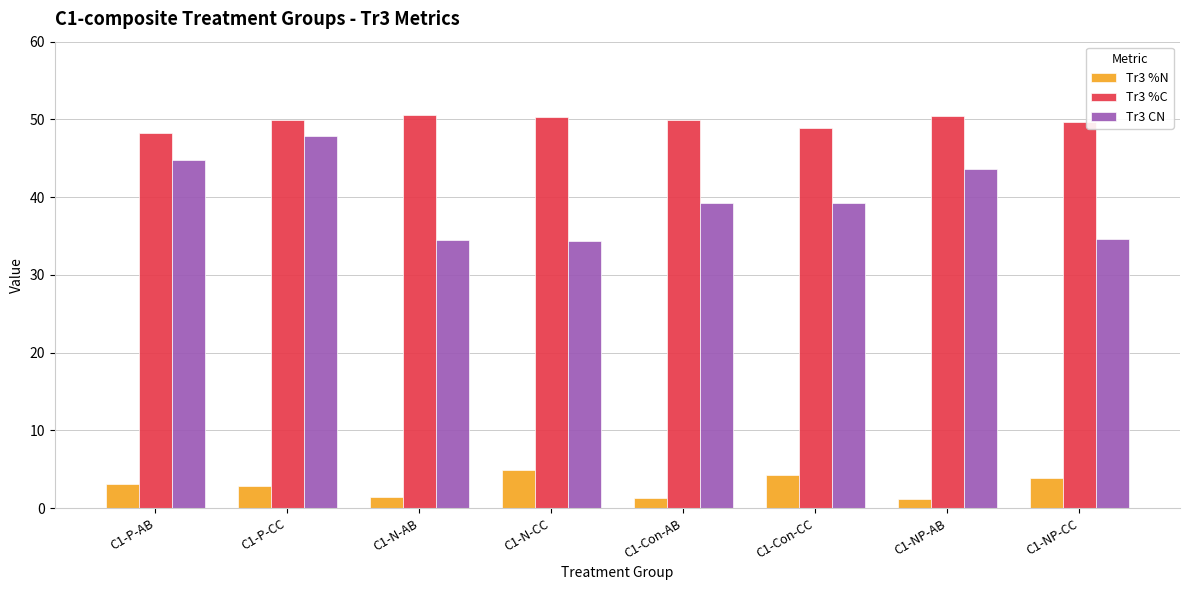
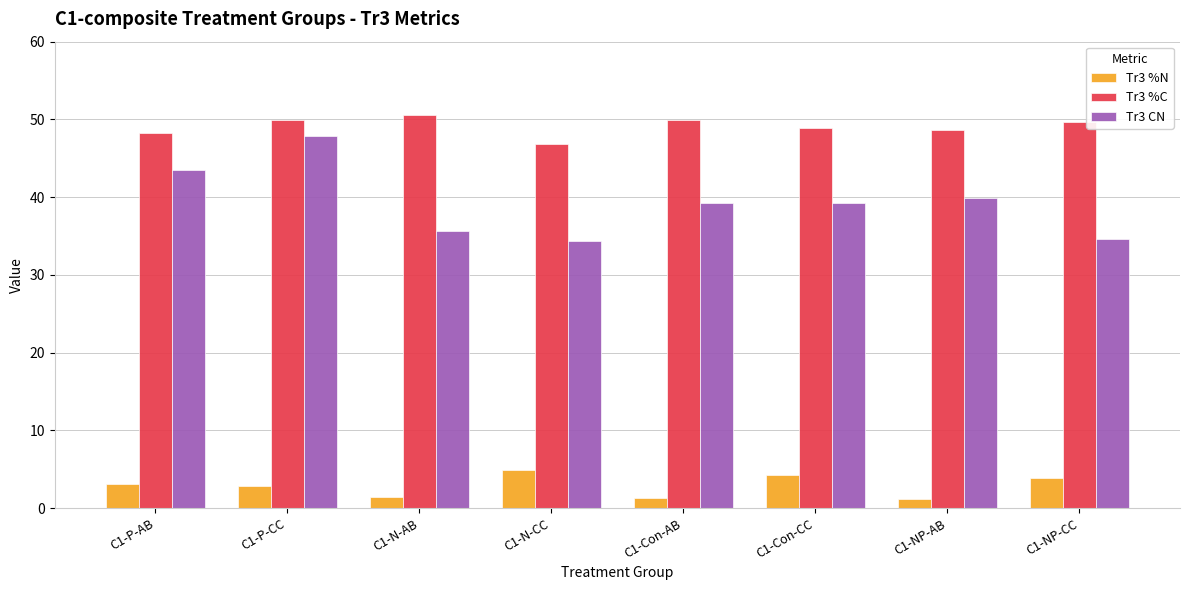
Tr3 CN, C1-P-AB: 45 -> 43
Tr3 CN, C1-N-AB: 35 -> 36
Tr3 %C, C1-N-CC: 50 -> 47
Tr3 %C, C1-NP-AB: 50 -> 49
Tr3 CN, C1-NP-AB: 44 -> 40
